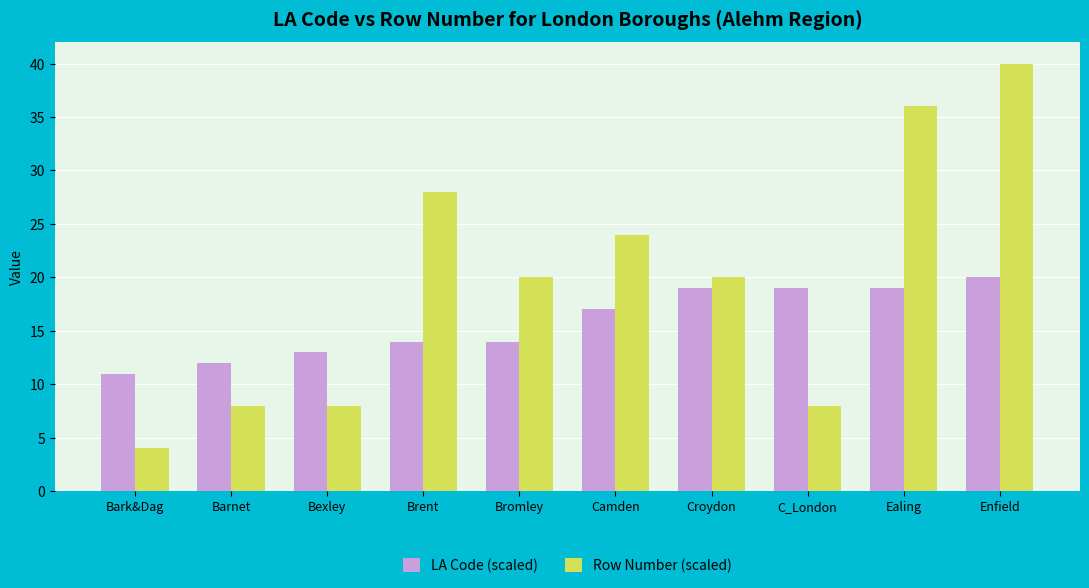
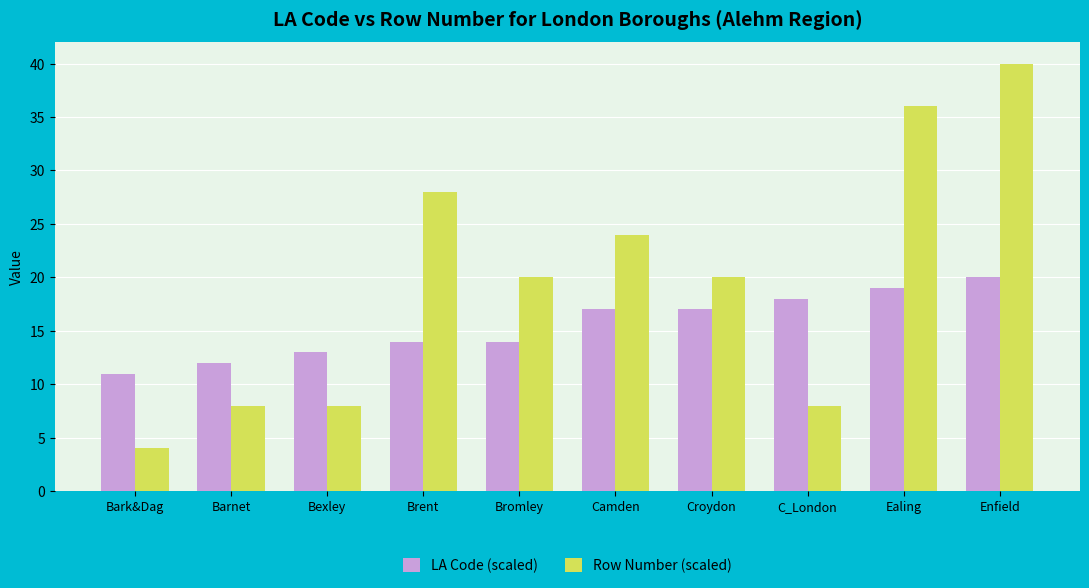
LA Code (scaled), Croydon: 19.0 -> 17.0
LA Code (scaled), C_London: 19.0 -> 18.0
